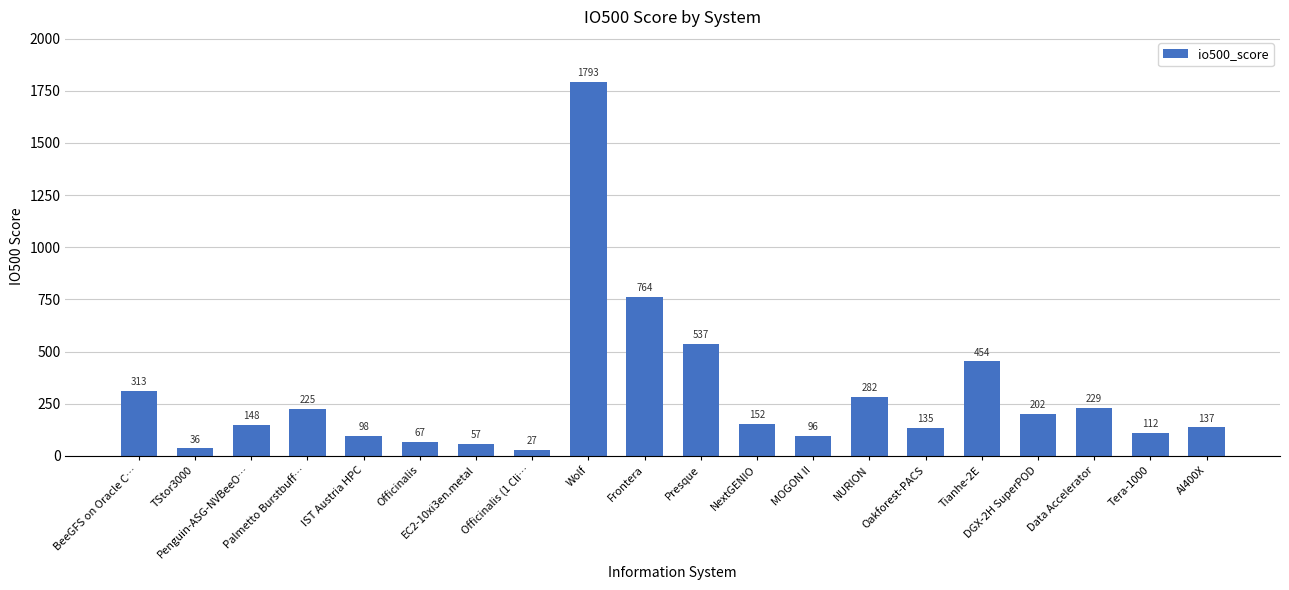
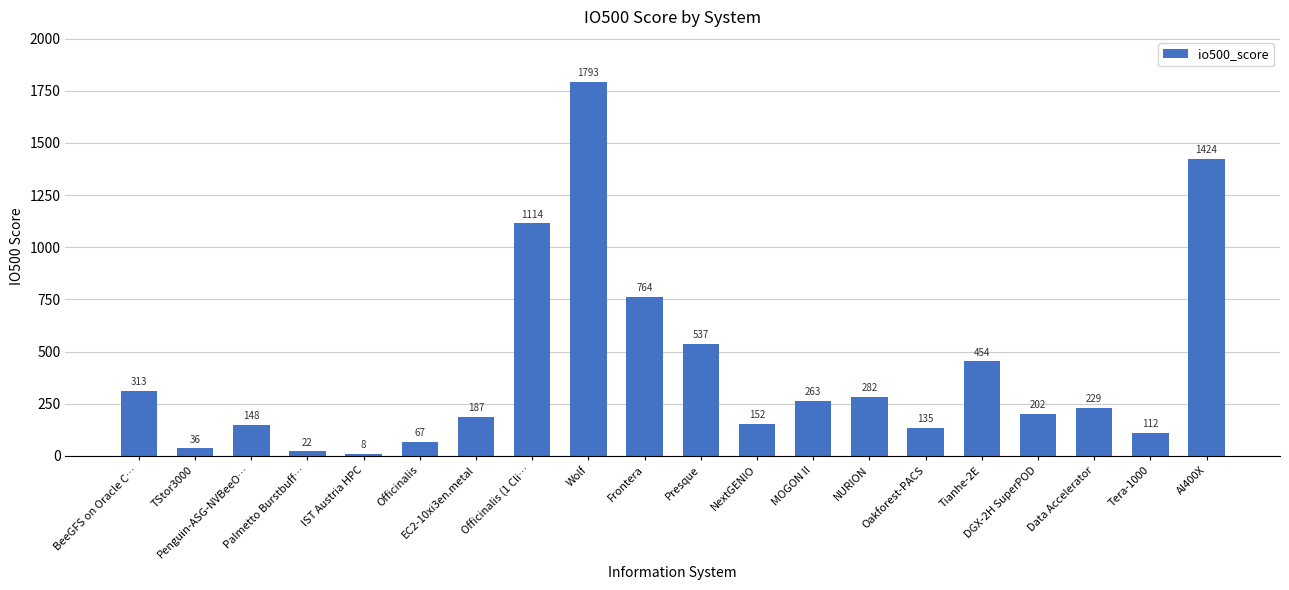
Palmetto Burstbuff…: 225 -> 22
IST Austria HPC: 98 -> 8
EC2-10xi3en.metal: 57 -> 187
Officinalis (1 Cli…: 27 -> 1114
MOGON II: 96 -> 263
AI400X: 137 -> 1424
